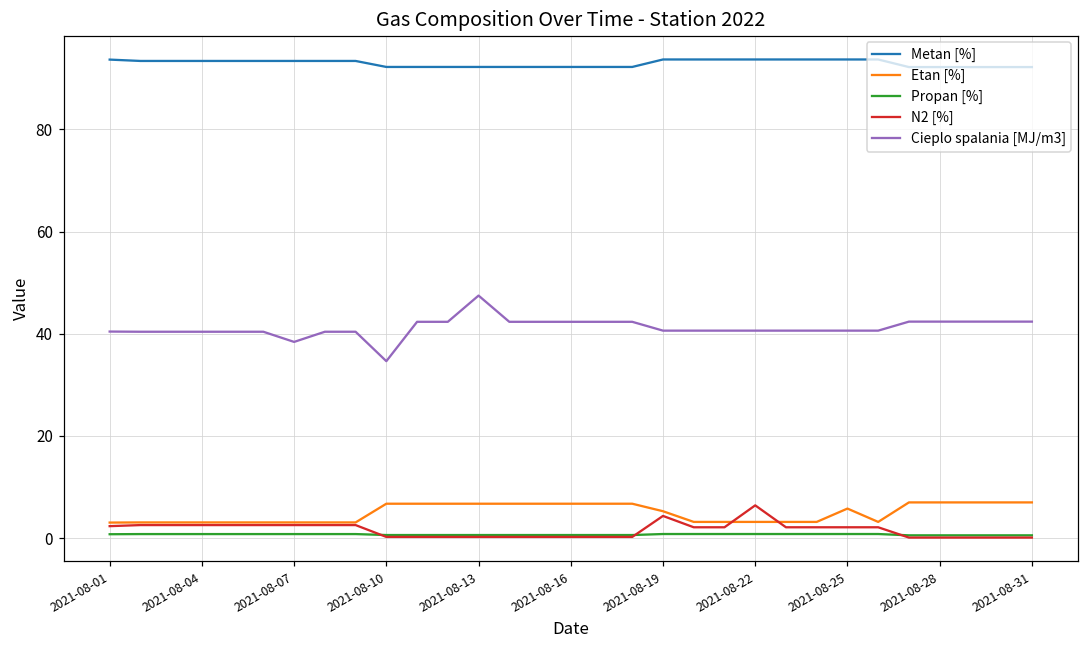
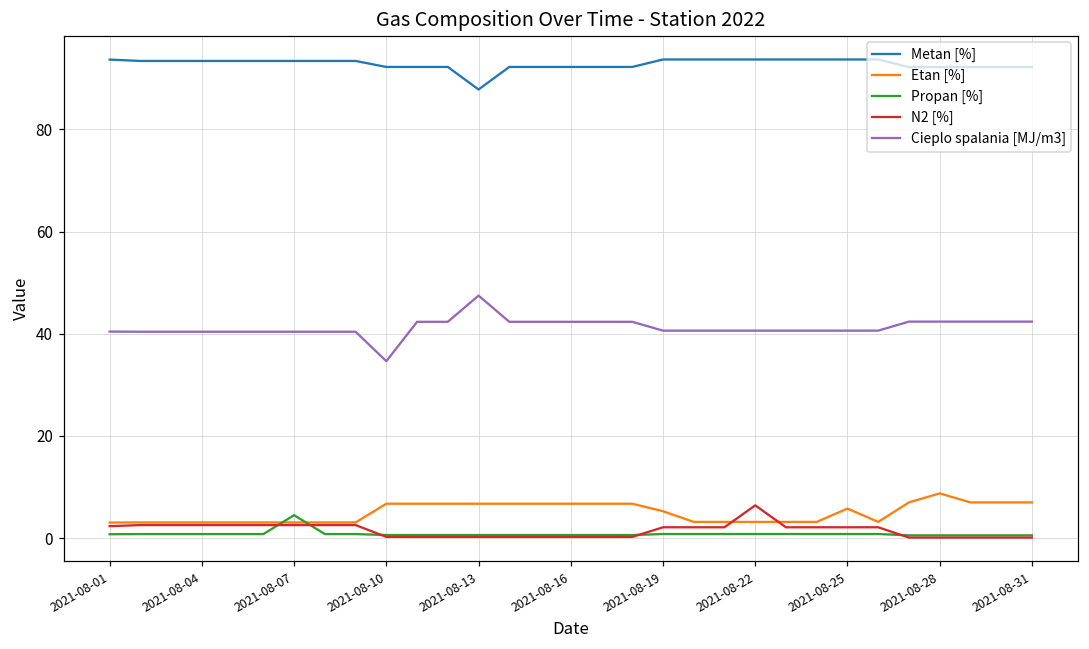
Propan [%], 2021-08-07: 1 -> 5
Cieplo spalania [MJ/m3], 2021-08-07: 38 -> 40
Metan [%], 2021-08-13: 92 -> 88
N2 [%], 2021-08-19: 4 -> 2
Etan [%], 2021-08-28: 7 -> 9
